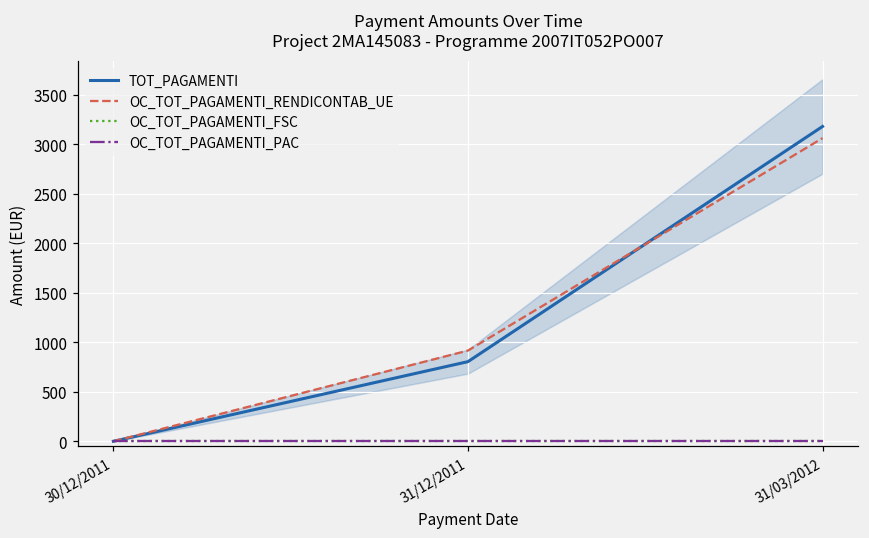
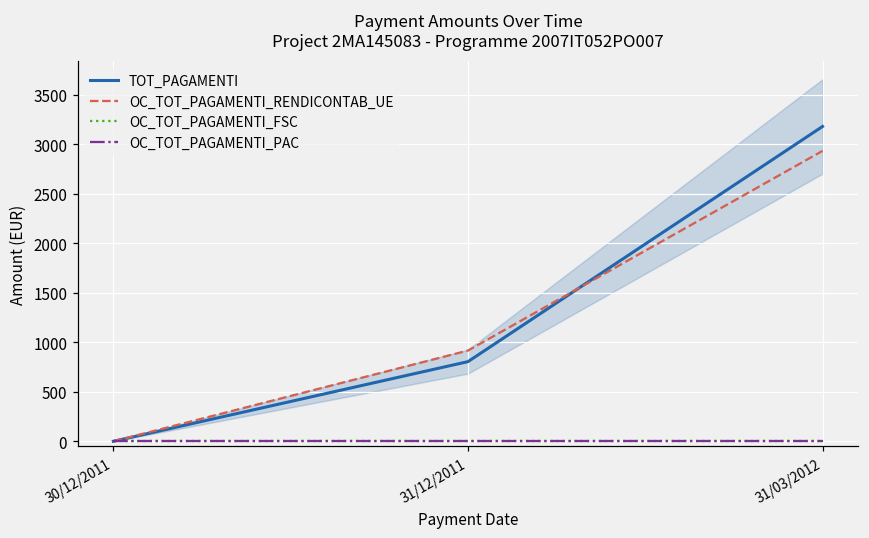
OC_TOT_PAGAMENTI_RENDICONTAB_UE, 31/03/2012: 3100 -> 2900
